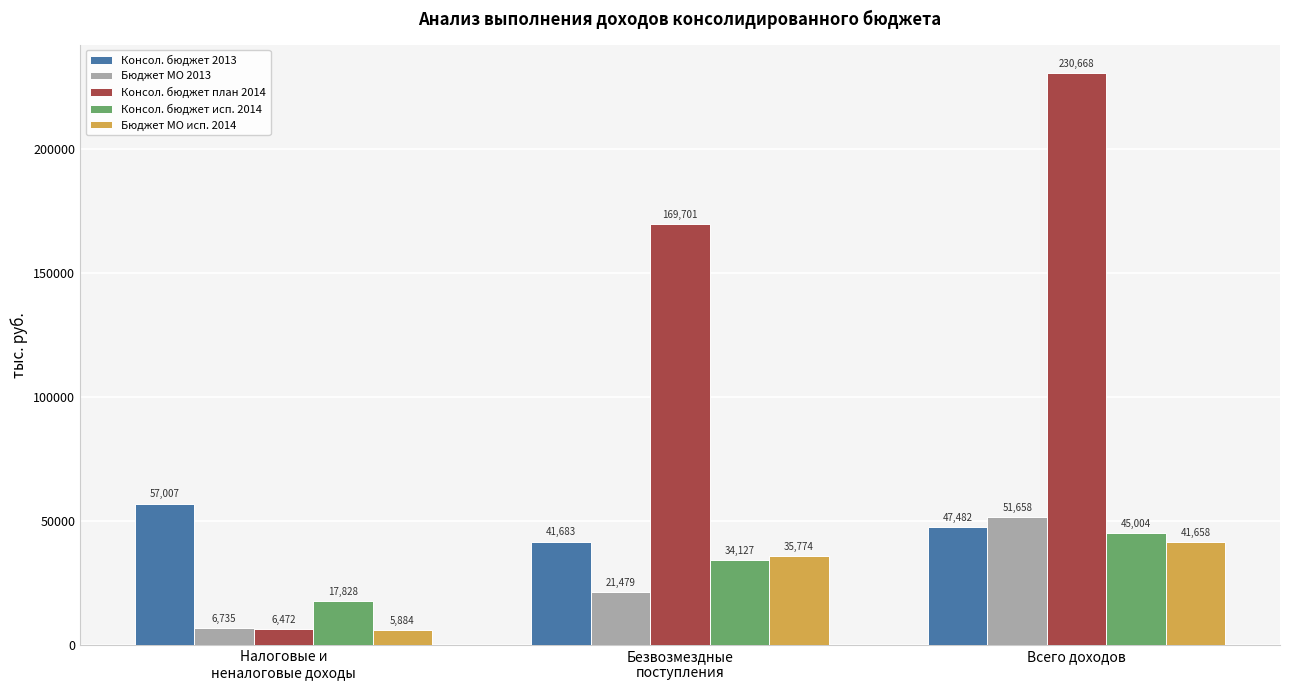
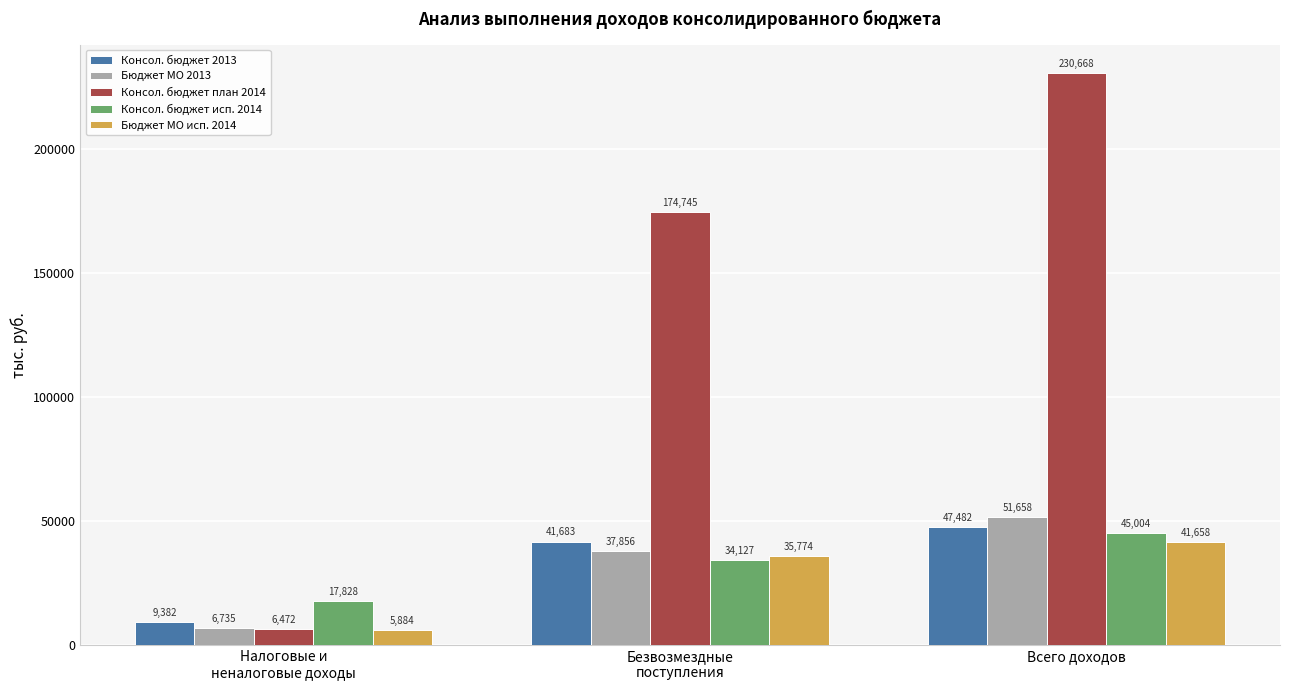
Консол. бюджет 2013, Налоговые и неналоговые доходы: 57,007 -> 9,382
Бюджет МО 2013, Безвозмездные поступления: 21,479 -> 37,856
Консол. бюджет план 2014, Безвозмездные поступления: 169,701 -> 174,745
